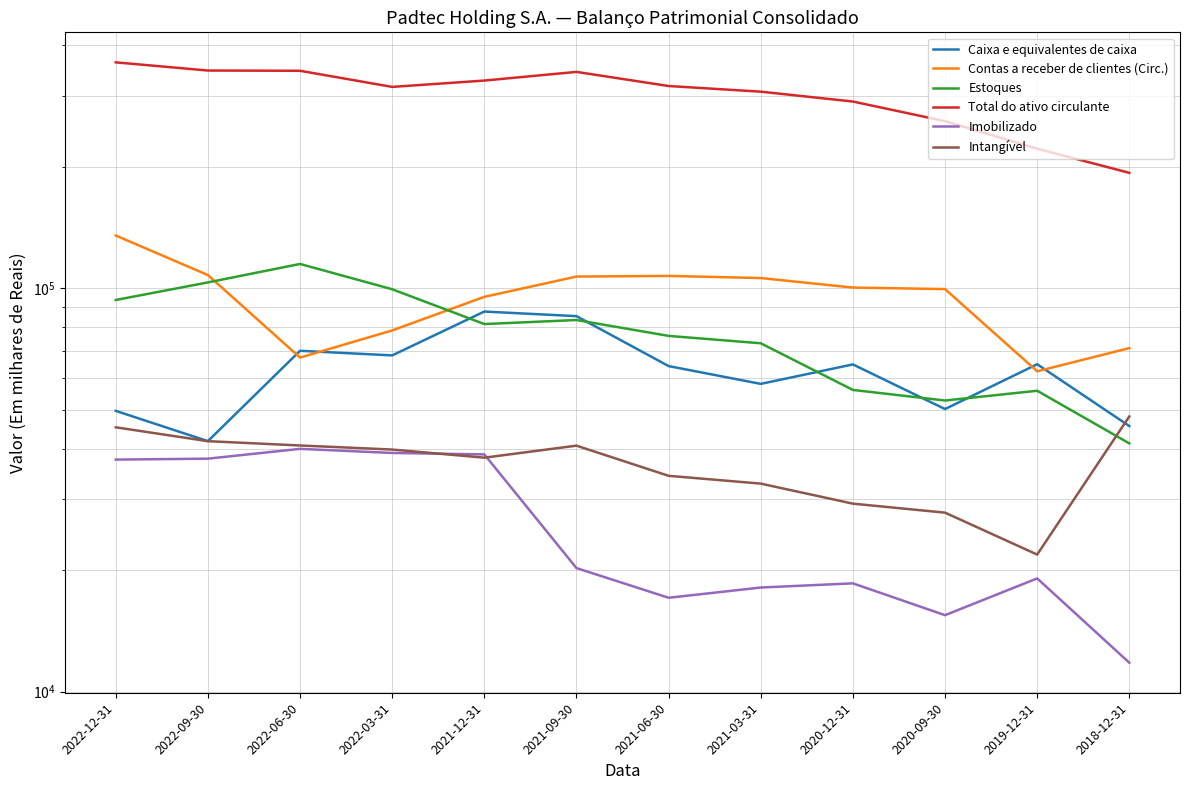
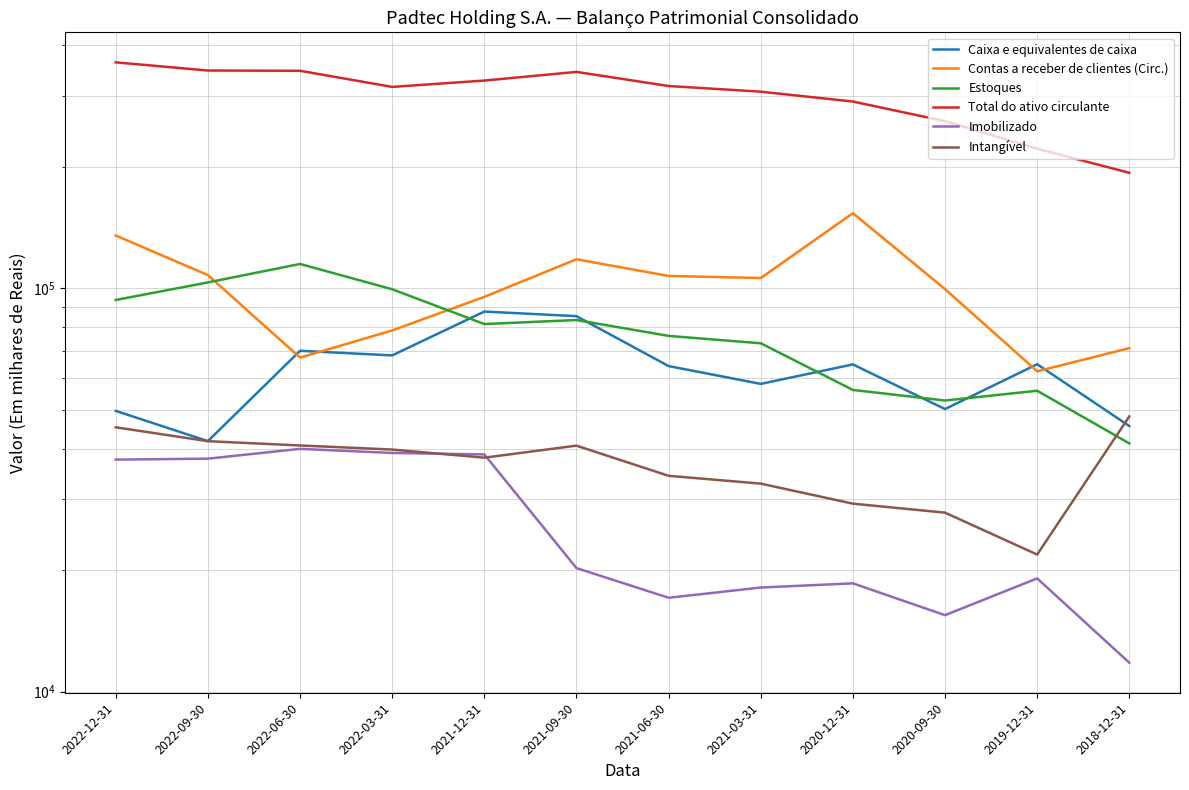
Contas a receber de clientes (Circ.), 2021-09-30: 107000 -> 118000
Contas a receber de clientes (Circ.), 2020-12-31: 100000 -> 153000
